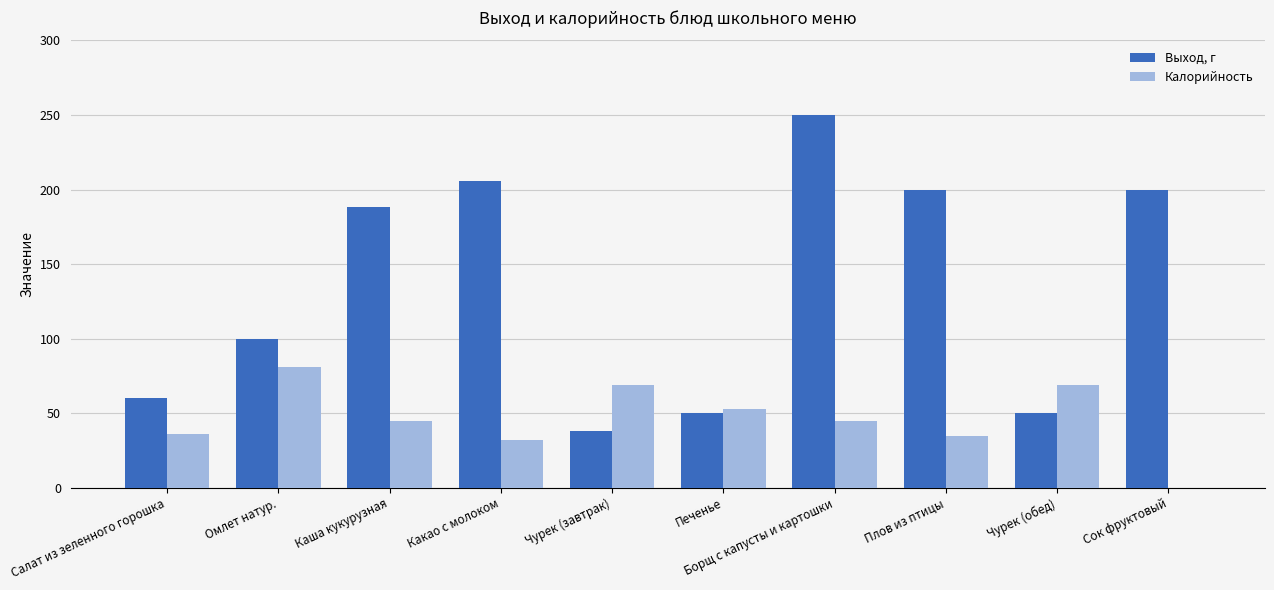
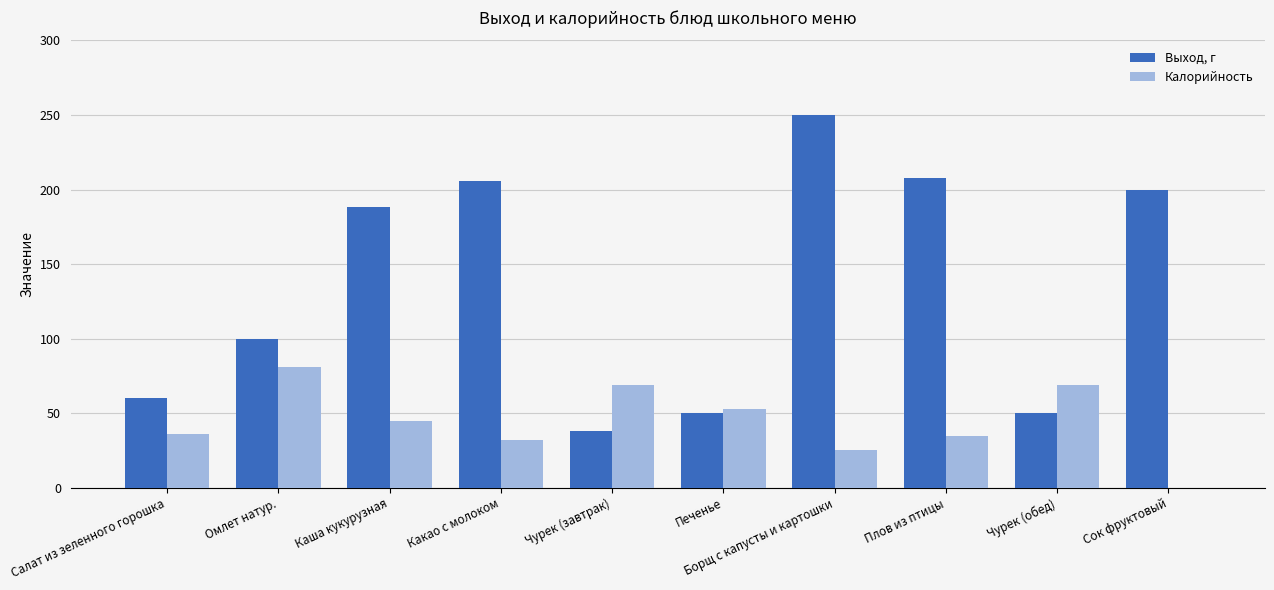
Калорийность, Борщ с капусты и картошки: 45 -> 25
Выход, г, Плов из птицы: 200 -> 208
